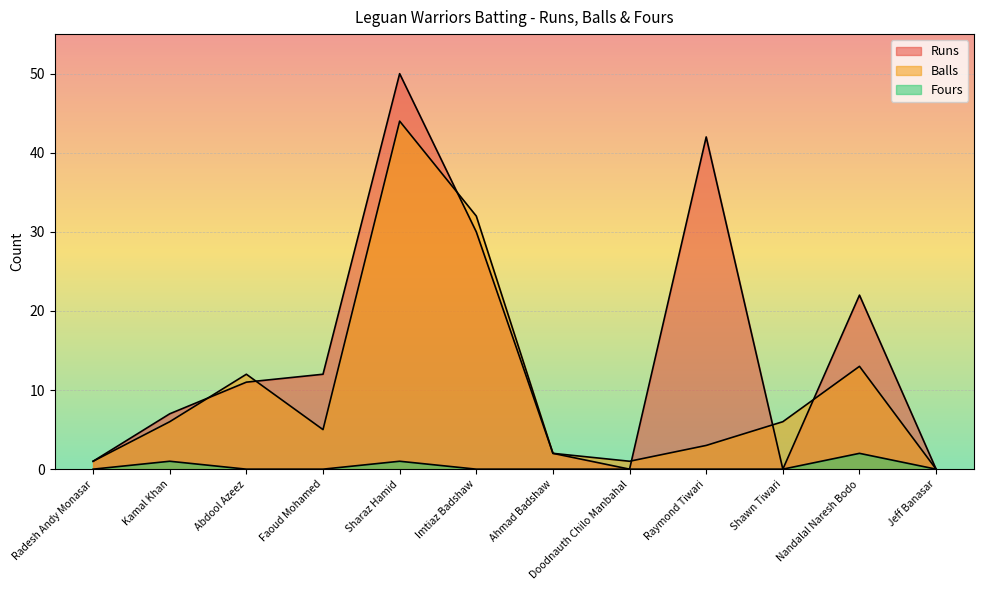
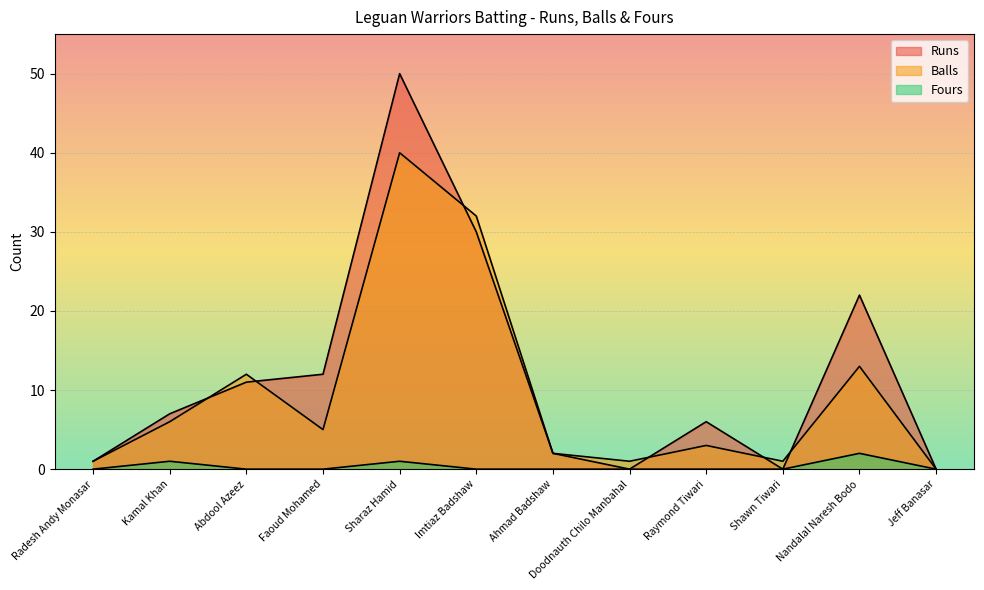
Balls, Sharaz Hamid: 44 -> 40
Runs, Raymond Tiwari: 42 -> 6
Balls, Shawn Tiwari: 6 -> 1
